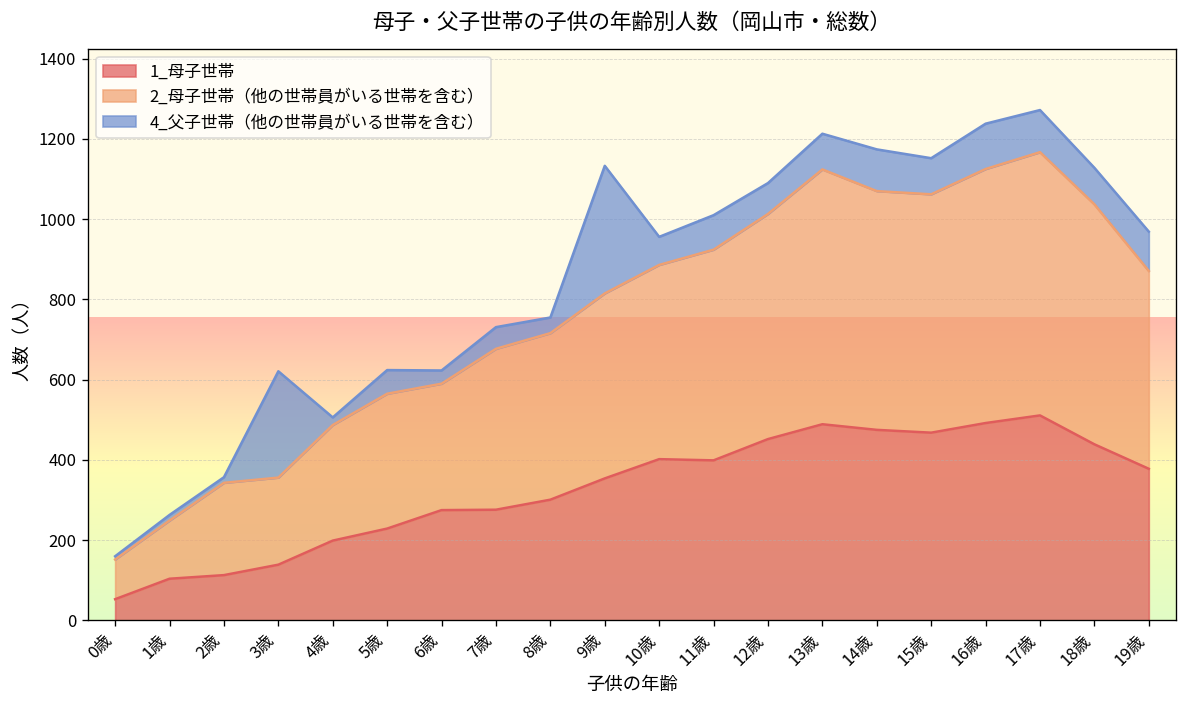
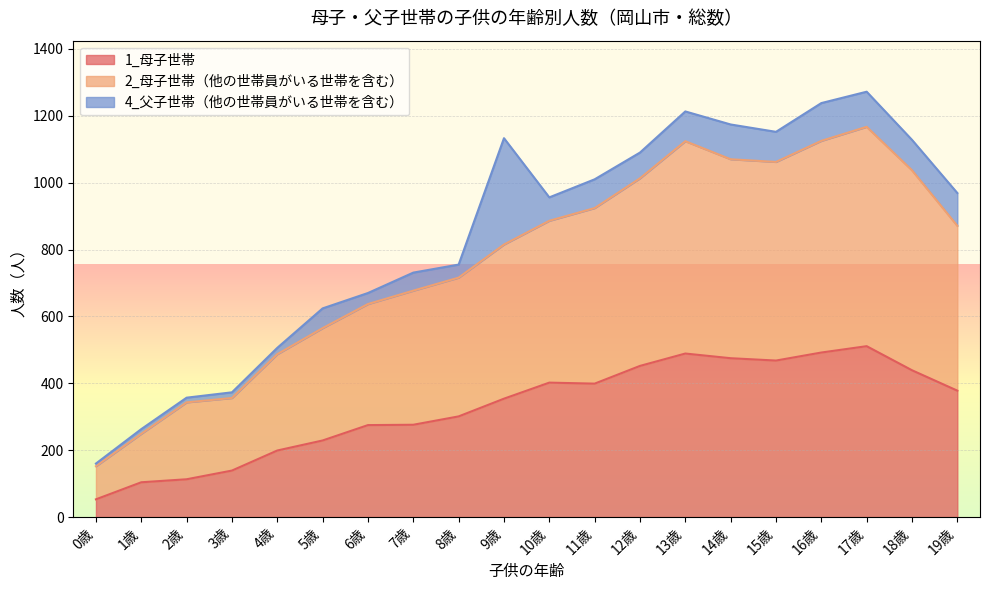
4_父子世帯（他の世帯員がいる世帯を含む）, 3歳: 270 -> 20
2_母子世帯（他の世帯員がいる世帯を含む）, 6歳: 320 -> 360
